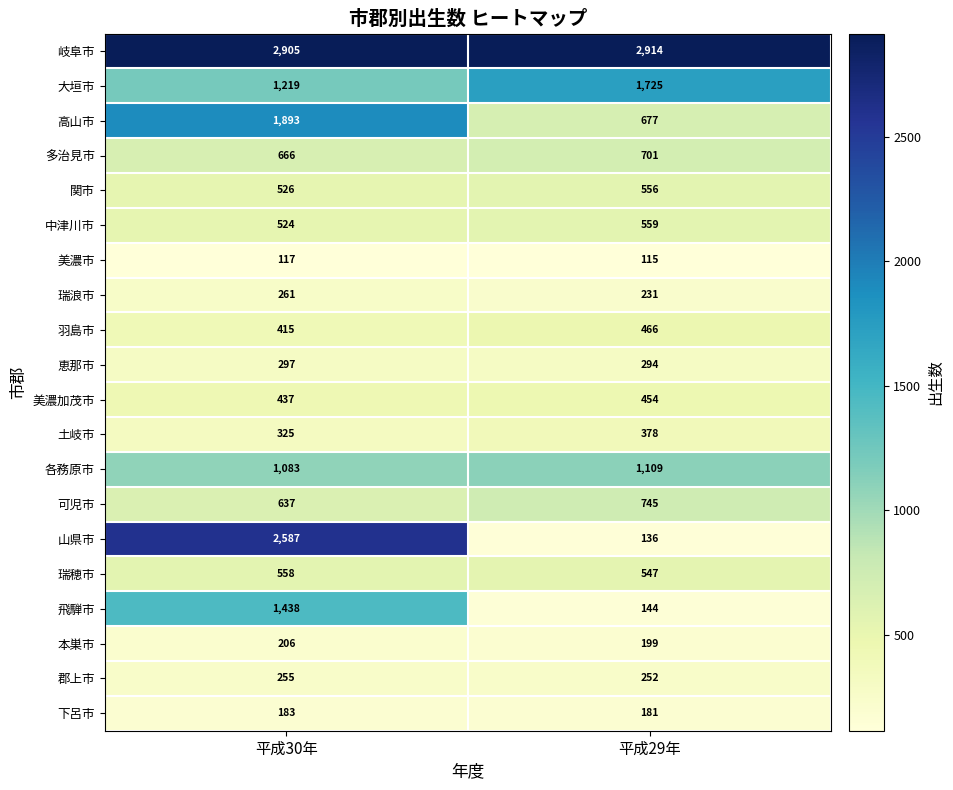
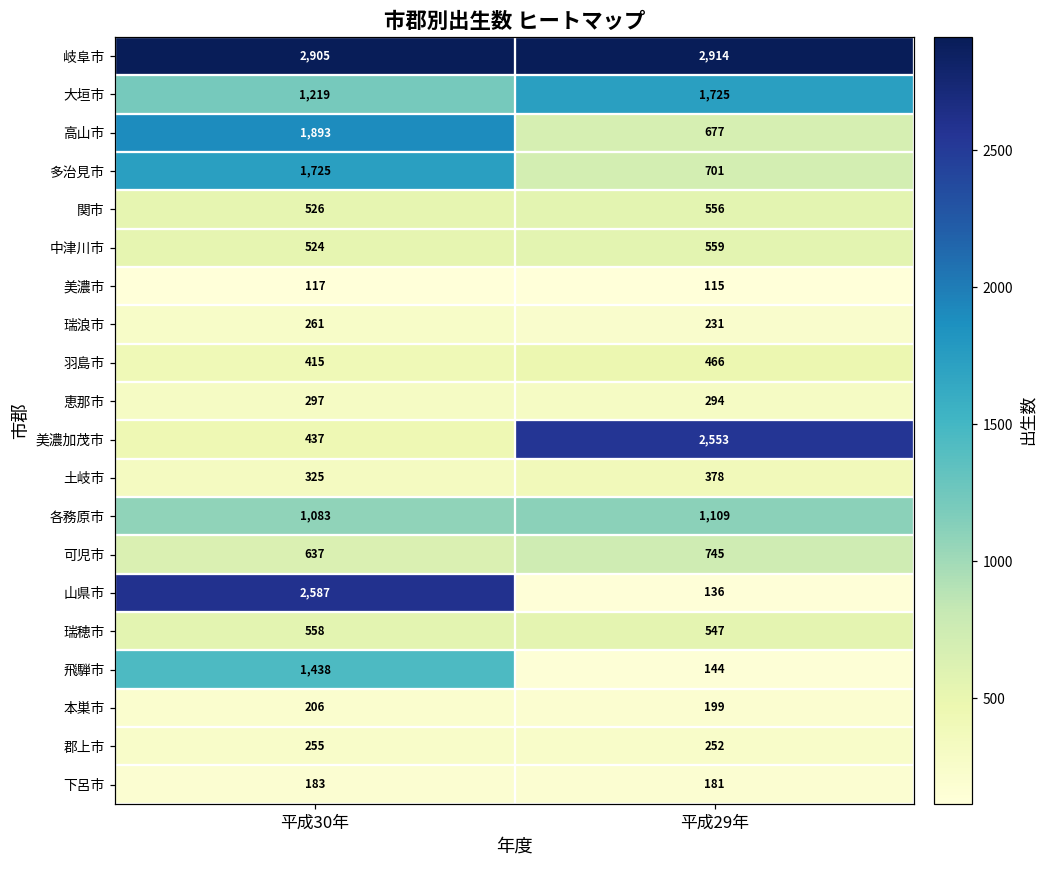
多治見市, 平成30年: 666 -> 1,725
美濃加茂市, 平成29年: 454 -> 2,553
